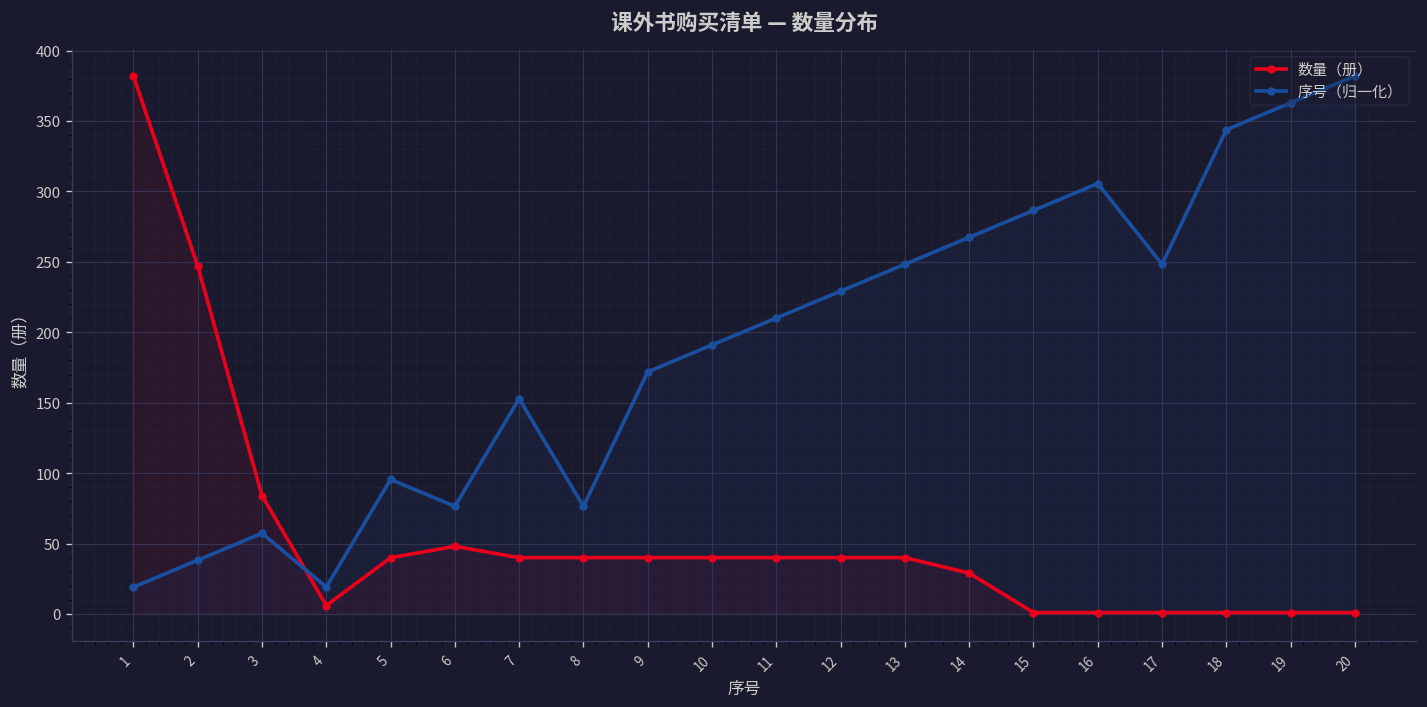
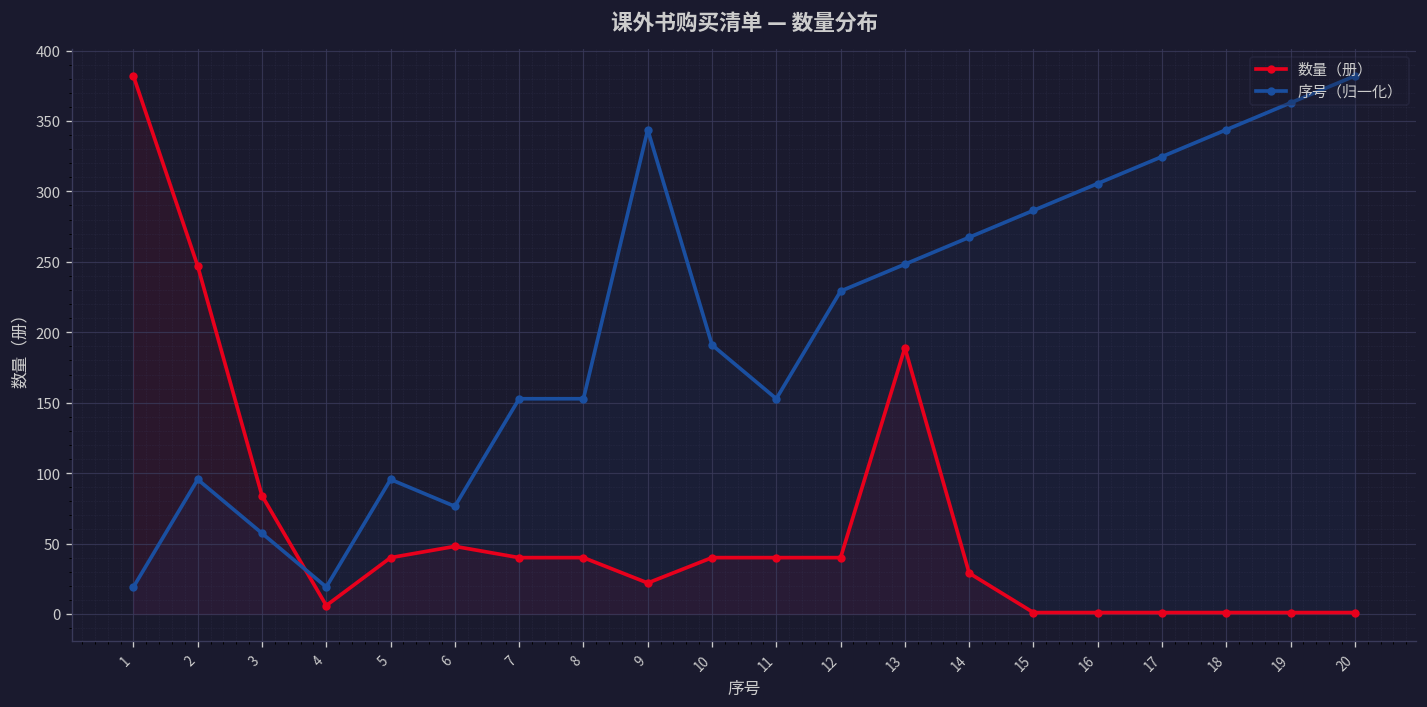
序号（归一化）, 2: 38 -> 96
序号（归一化）, 8: 76 -> 153
数量（册）, 9: 40 -> 22
序号（归一化）, 9: 172 -> 344
序号（归一化）, 11: 210 -> 153
数量（册）, 13: 40 -> 189
序号（归一化）, 17: 248 -> 325
